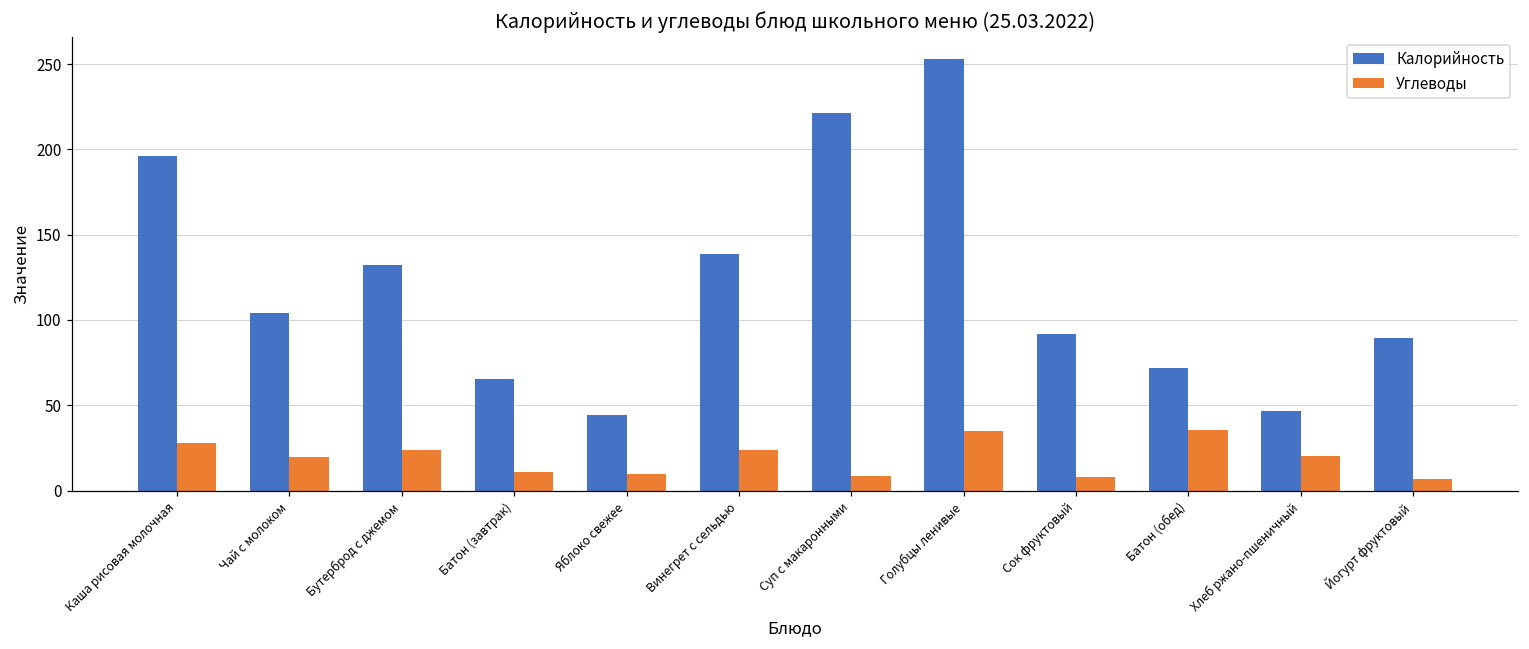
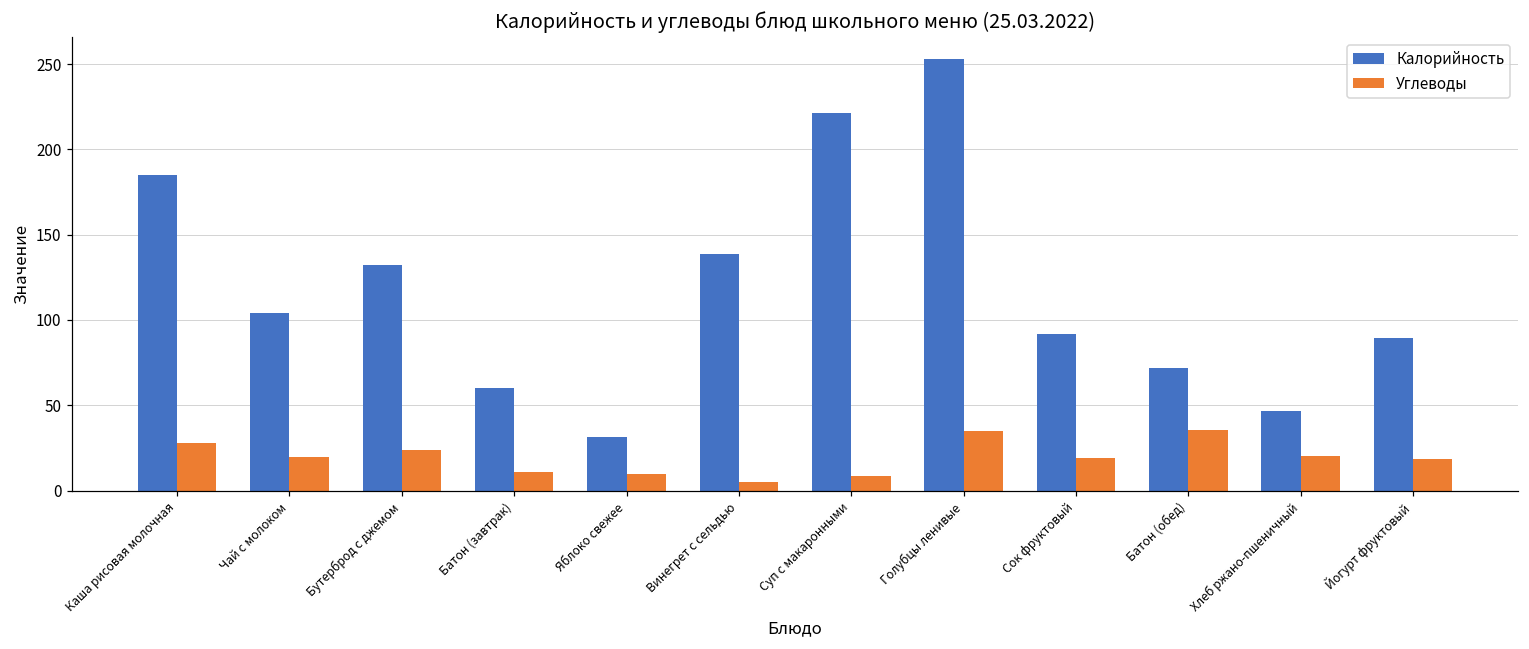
Калорийность, Каша рисовая молочная: 196 -> 185
Калорийность, Батон (завтрак): 65 -> 60
Калорийность, Яблоко свежее: 44 -> 31
Углеводы, Винегрет с сельдью: 24 -> 5
Углеводы, Сок фруктовый: 8 -> 19
Углеводы, Йогурт фруктовый: 7 -> 18
